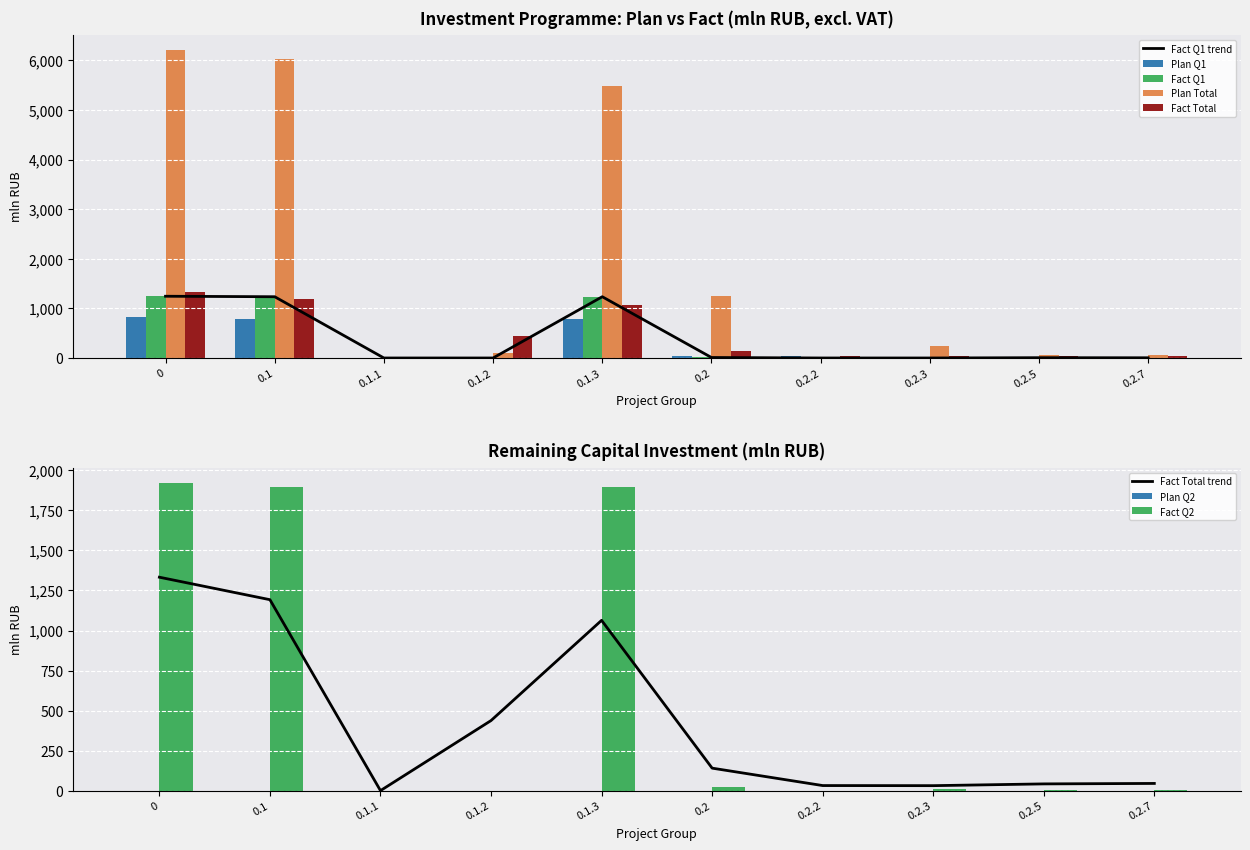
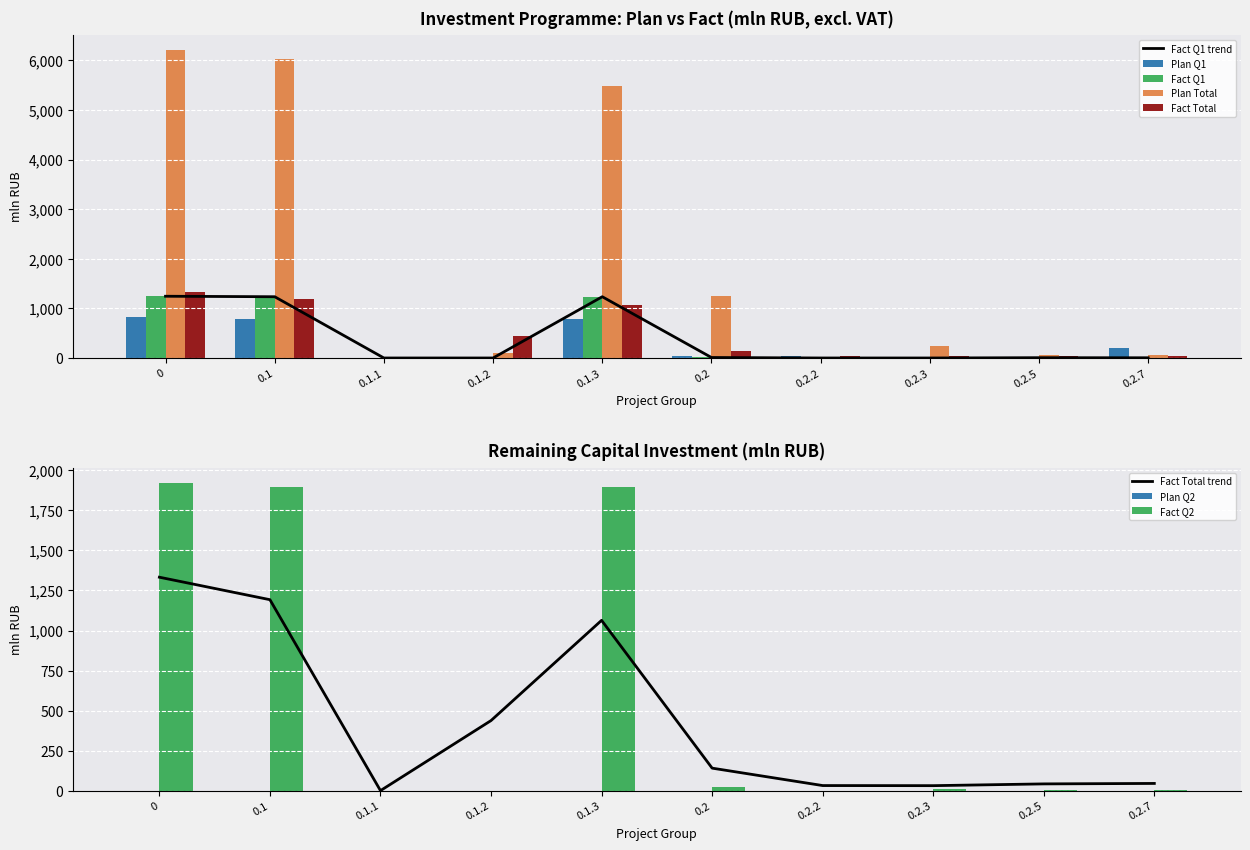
Investment Programme: Plan vs Fact (mln RUB, excl. VAT), Plan Q1, 0.2.7: 0 -> 200
